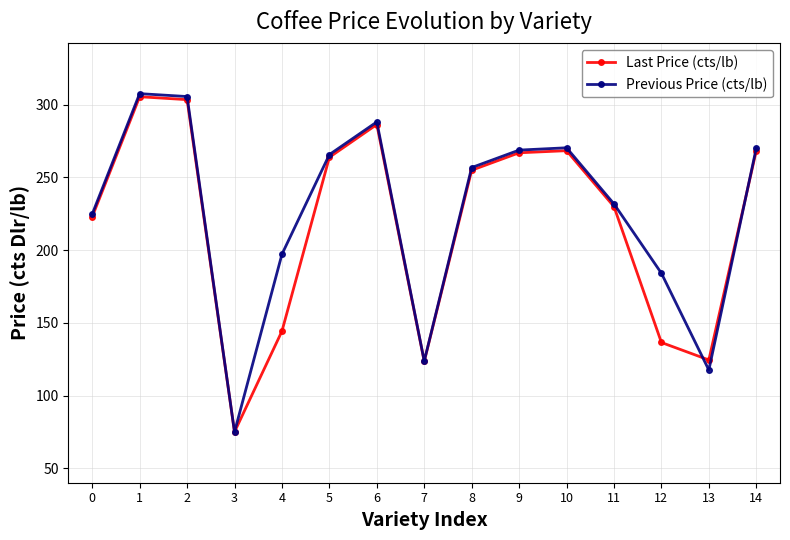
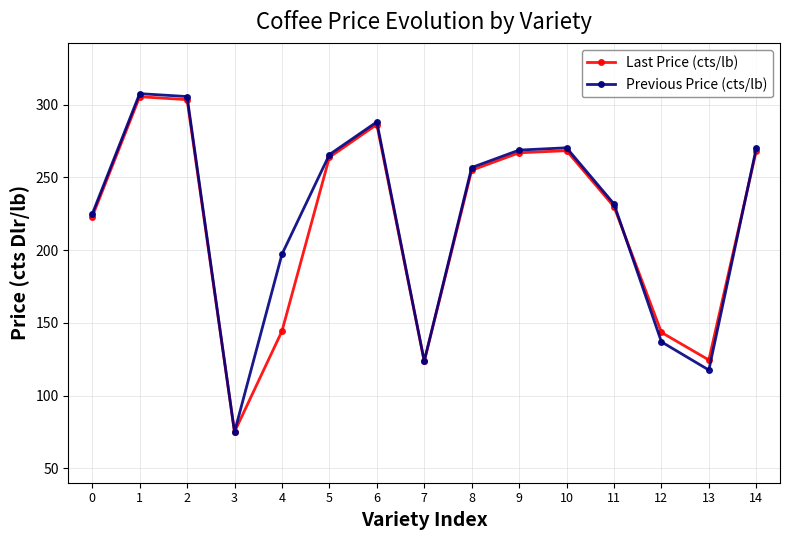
Last Price (cts/lb), 12: 137 -> 143
Previous Price (cts/lb), 12: 184 -> 137
